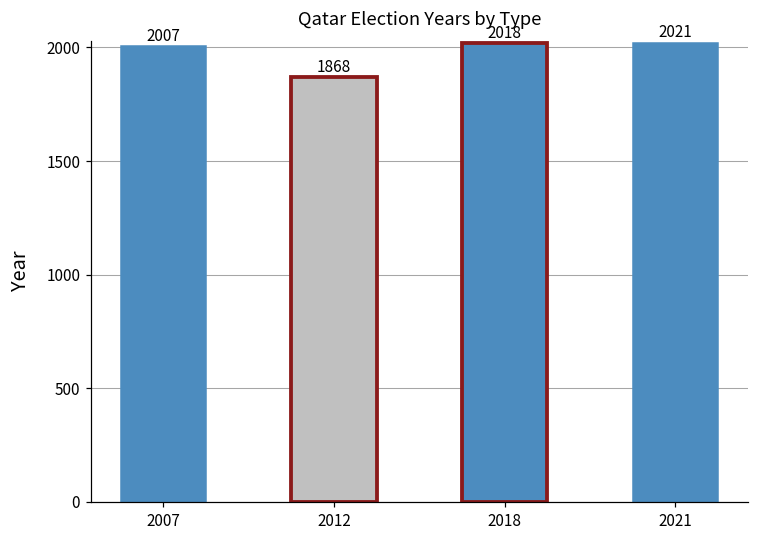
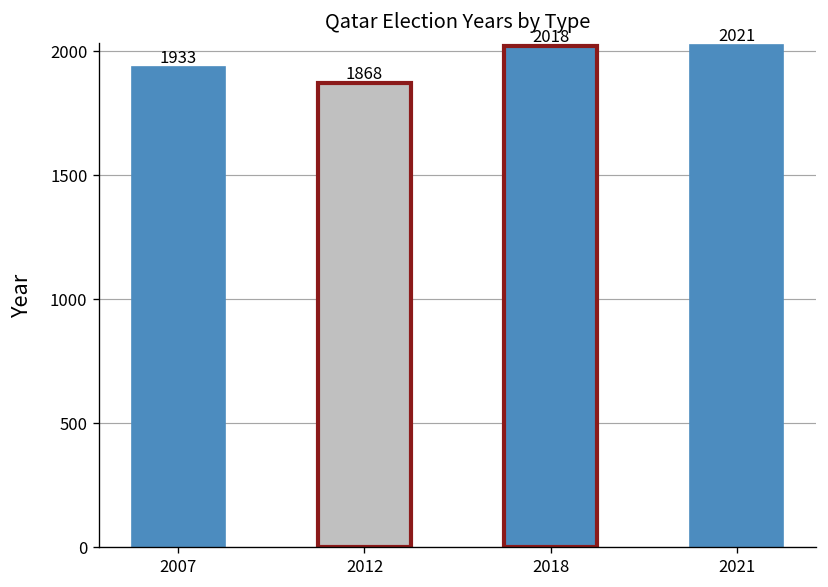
2007: 2007 -> 1933
